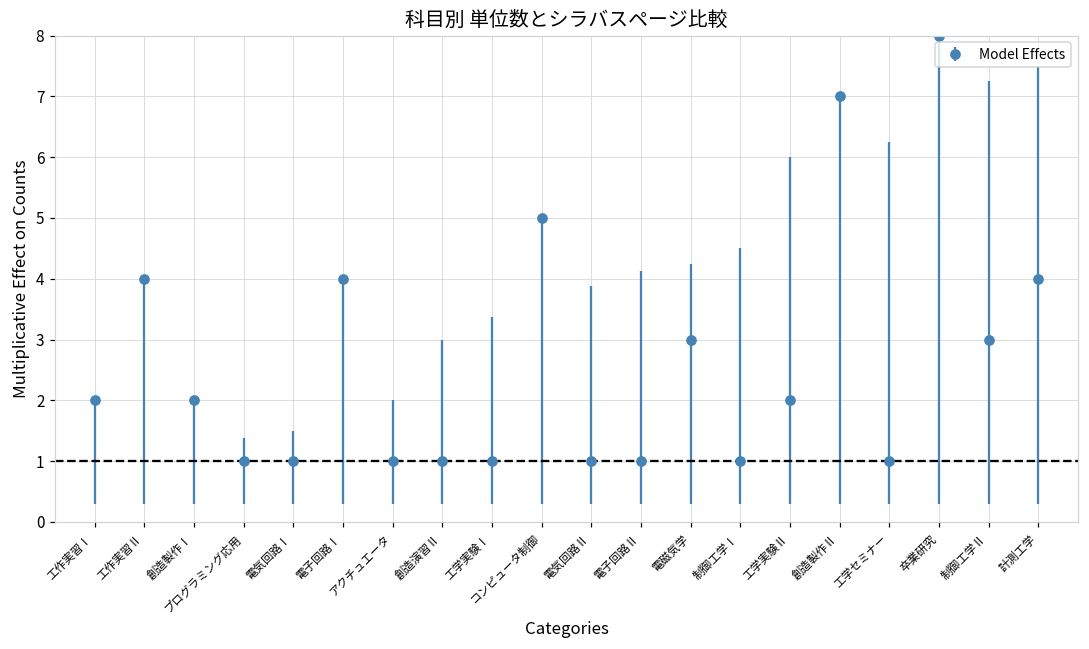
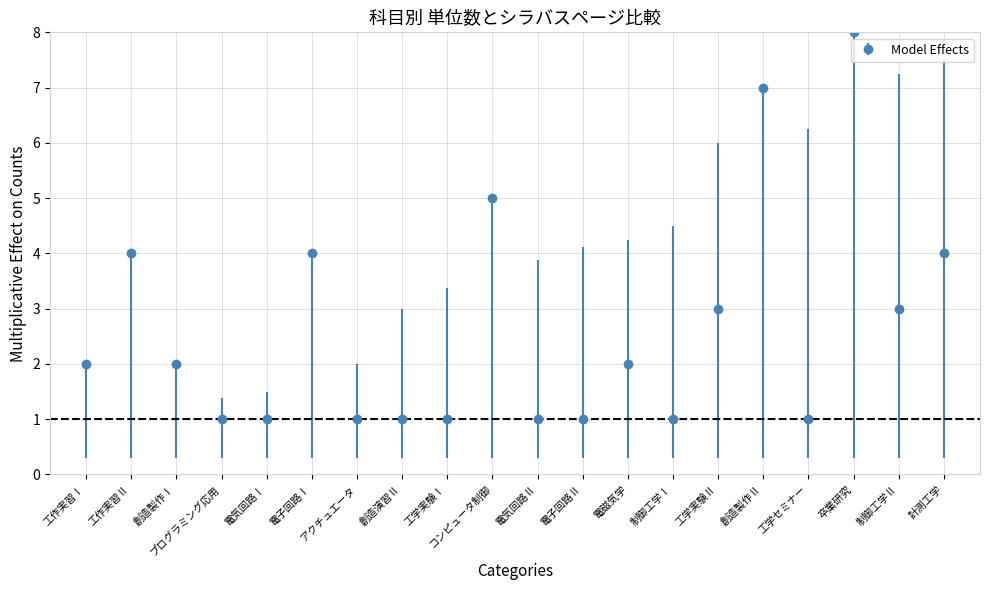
電磁気学: 3 -> 2
工学実験Ⅱ: 2 -> 3
